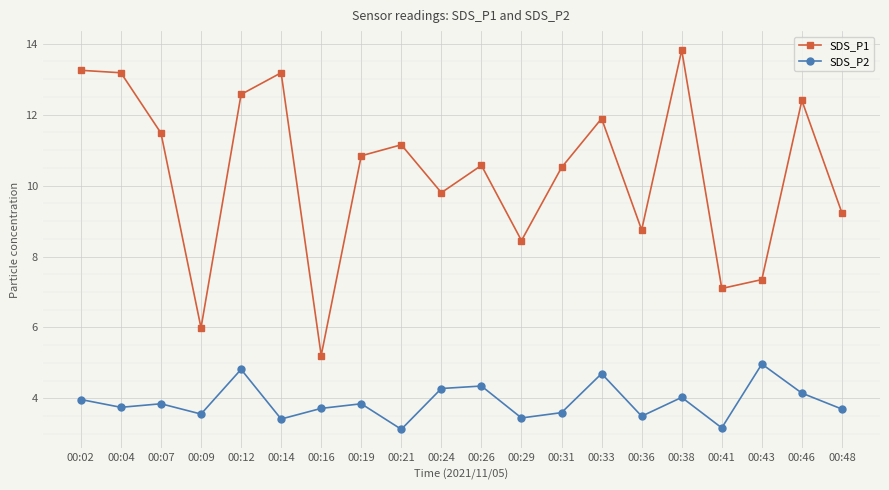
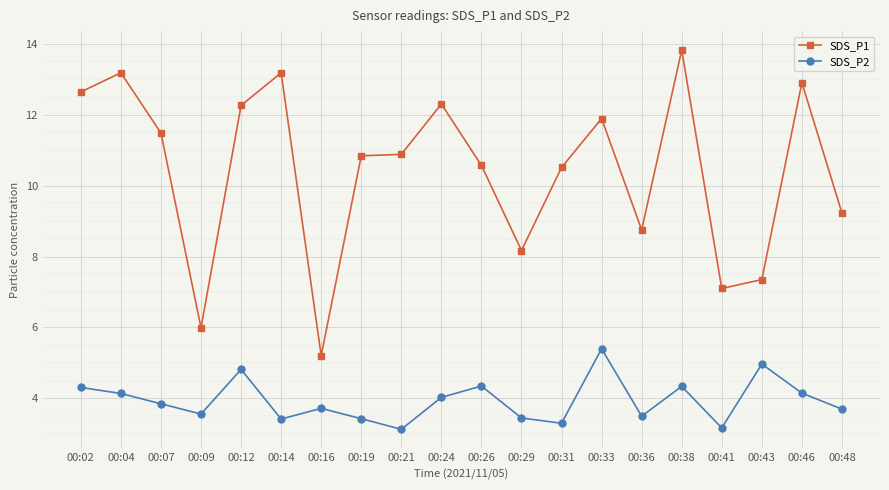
SDS_P1, 00:02: 13.3 -> 12.6
SDS_P2, 00:02: 4.0 -> 4.3
SDS_P2, 00:04: 3.8 -> 4.1
SDS_P1, 00:12: 12.6 -> 12.3
SDS_P2, 00:19: 3.9 -> 3.4
SDS_P1, 00:21: 11.2 -> 10.9
SDS_P1, 00:24: 9.8 -> 12.3
SDS_P2, 00:24: 4.3 -> 4.0
SDS_P1, 00:29: 8.5 -> 8.2
SDS_P2, 00:31: 3.6 -> 3.3
SDS_P2, 00:33: 4.7 -> 5.4
SDS_P2, 00:38: 4.0 -> 4.3
SDS_P1, 00:46: 12.4 -> 12.9
